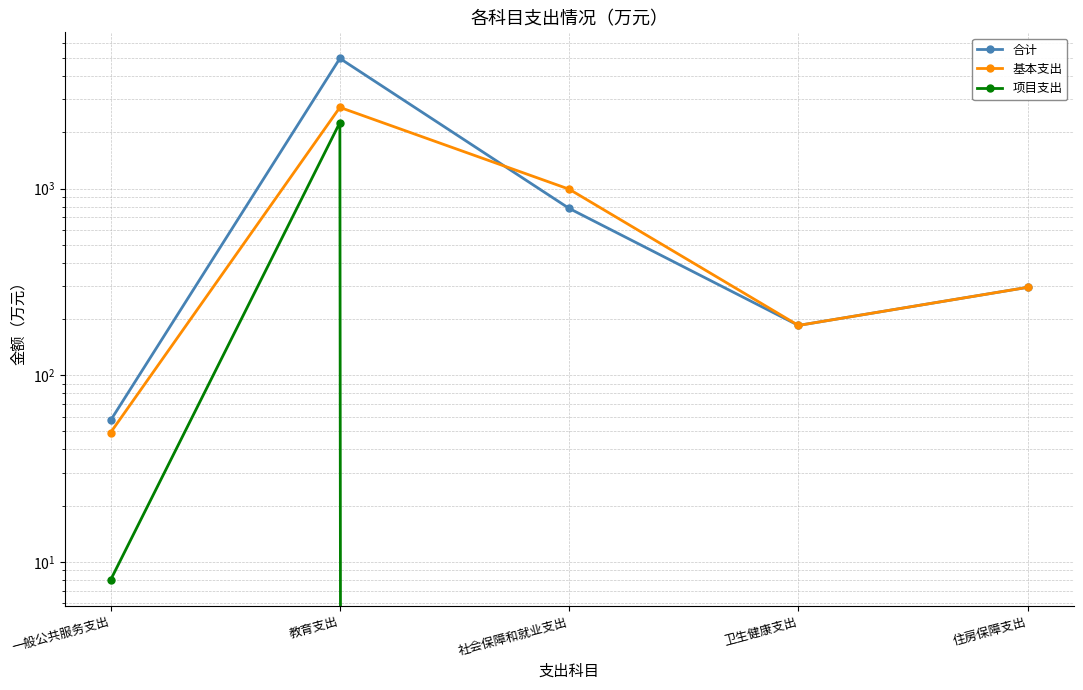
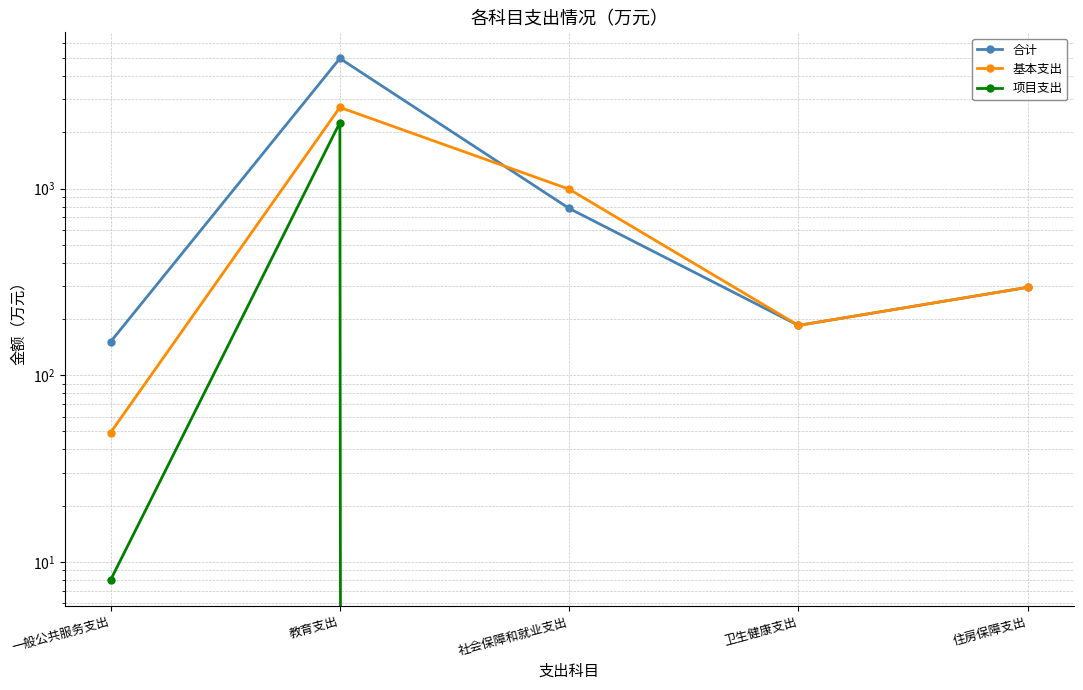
合计, 一般公共服务支出: 57 -> 150
